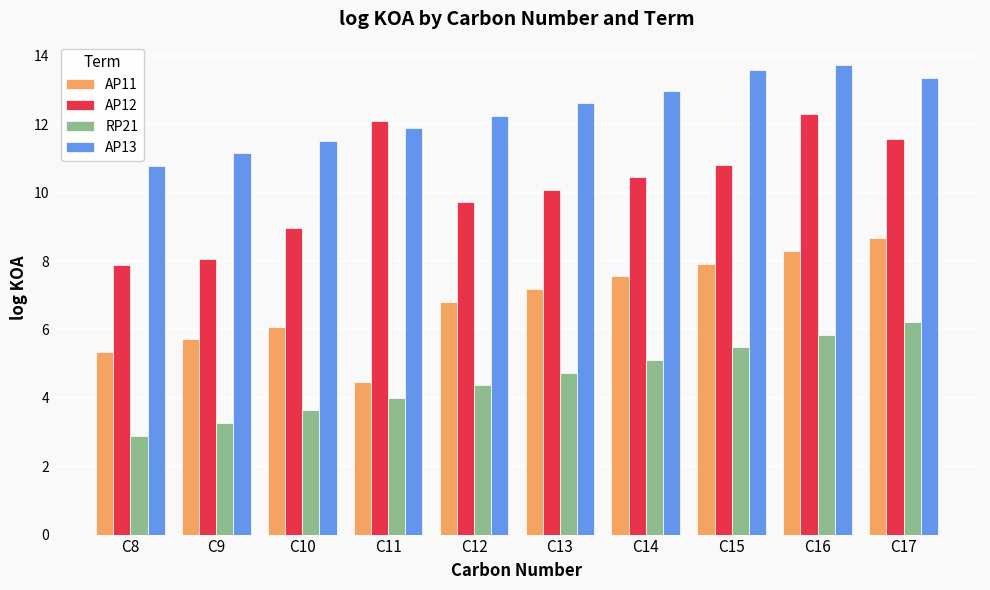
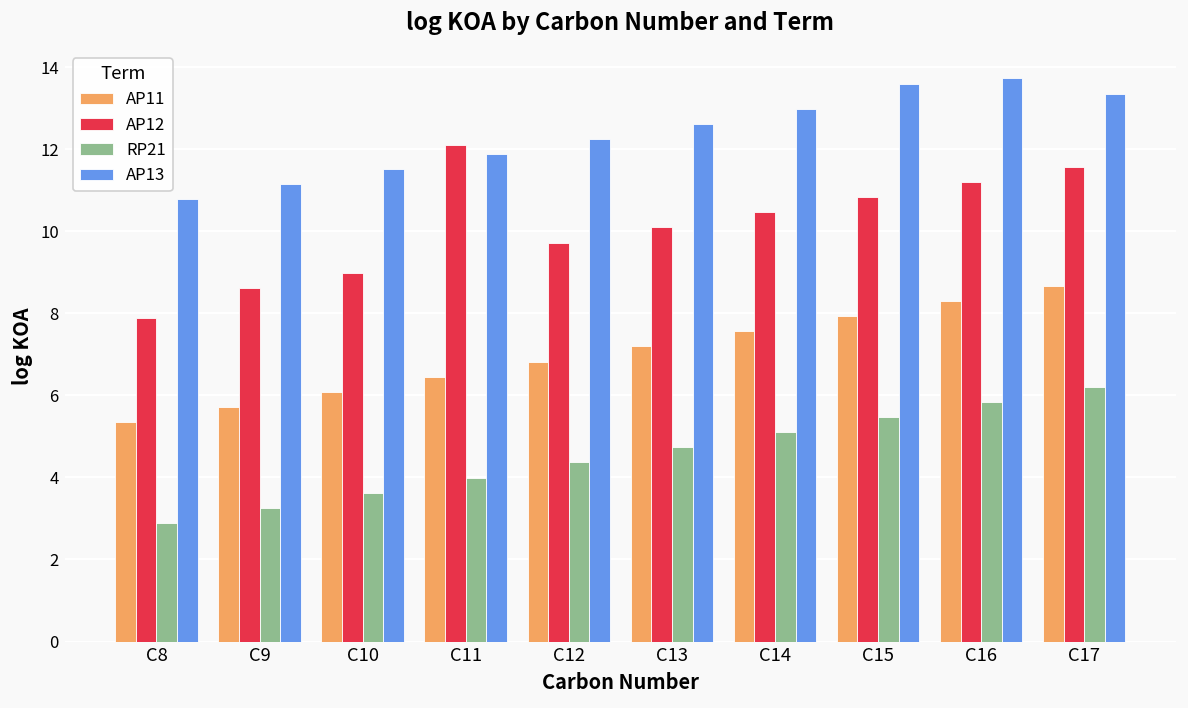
AP12, C9: 8.1 -> 8.6
AP11, C11: 4.5 -> 6.5
AP12, C16: 12.3 -> 11.2
